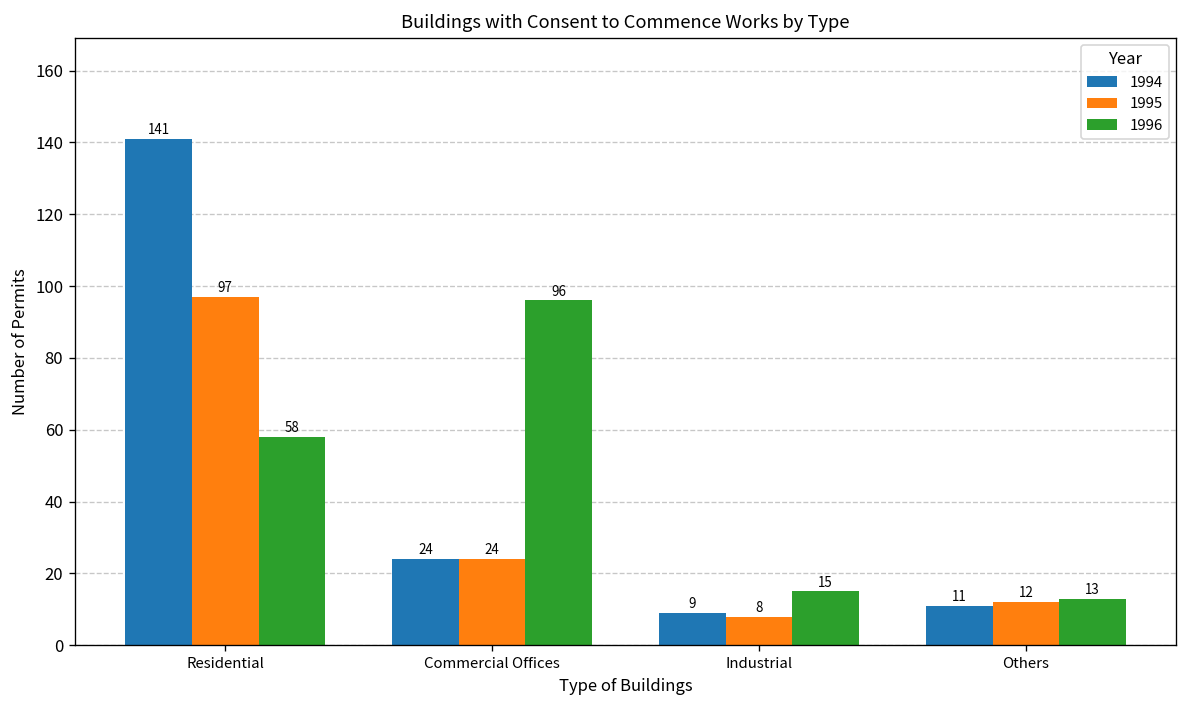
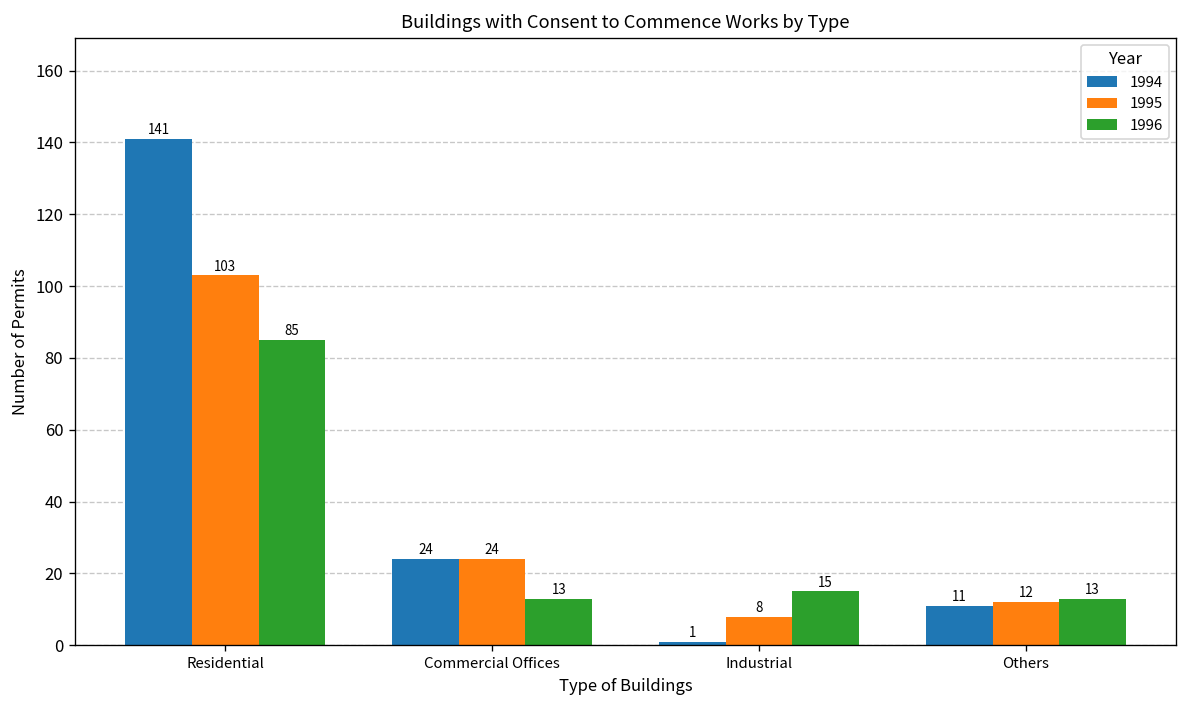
1995, Residential: 97 -> 103
1996, Residential: 58 -> 85
1996, Commercial Offices: 96 -> 13
1994, Industrial: 9 -> 1
